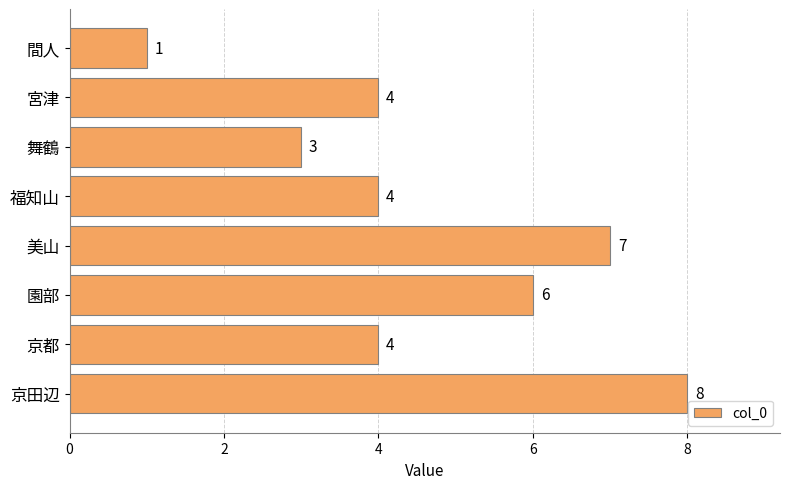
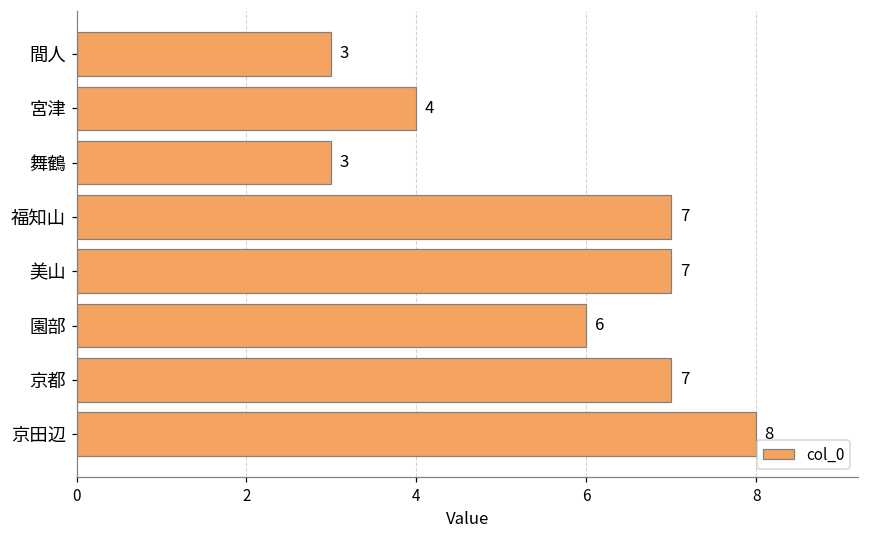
間人: 1 -> 3
福知山: 4 -> 7
京都: 4 -> 7
